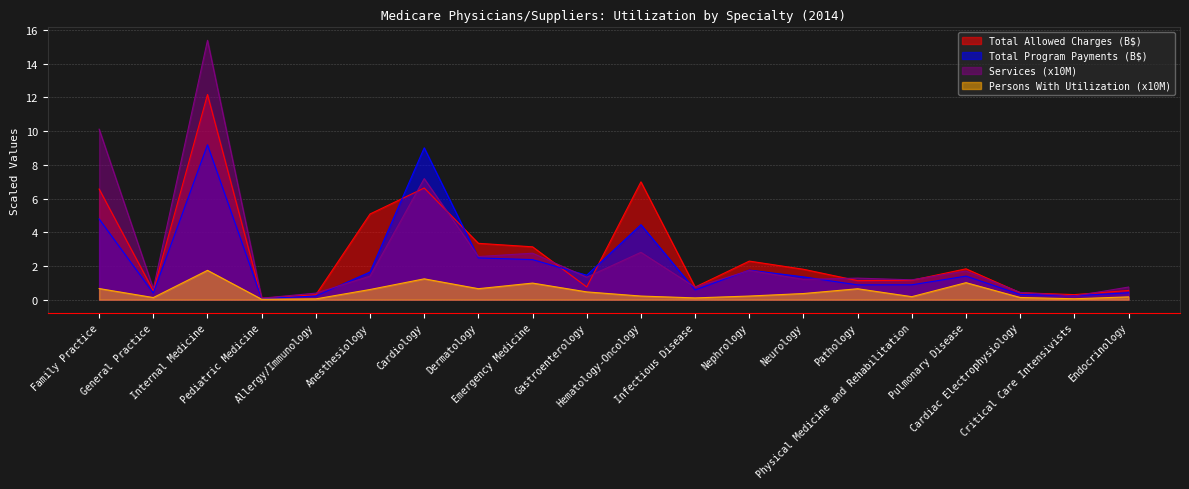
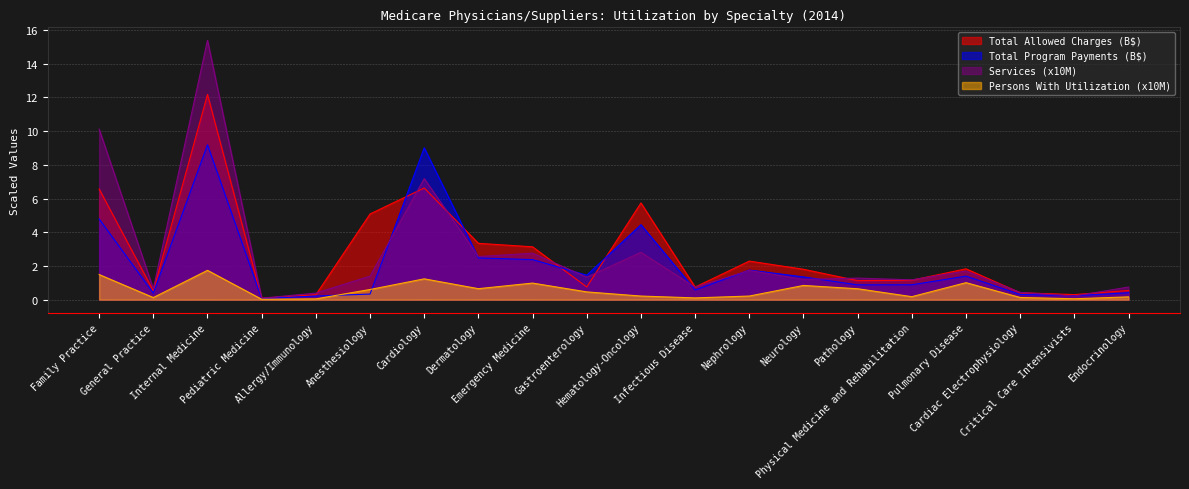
Persons With Utilization (x10M), Family Practice: 0.7 -> 1.5
Total Program Payments (B$), Anesthesiology: 1.6 -> 0.3
Total Allowed Charges (B$), Hematology-Oncology: 7.0 -> 5.7
Persons With Utilization (x10M), Neurology: 0.4 -> 0.8
